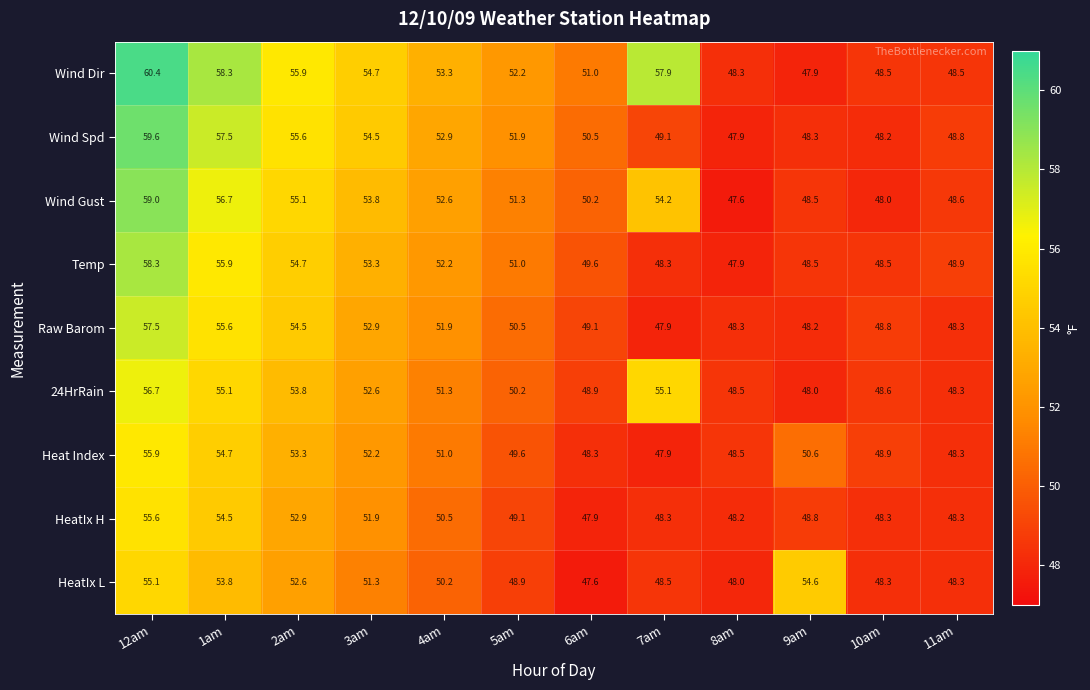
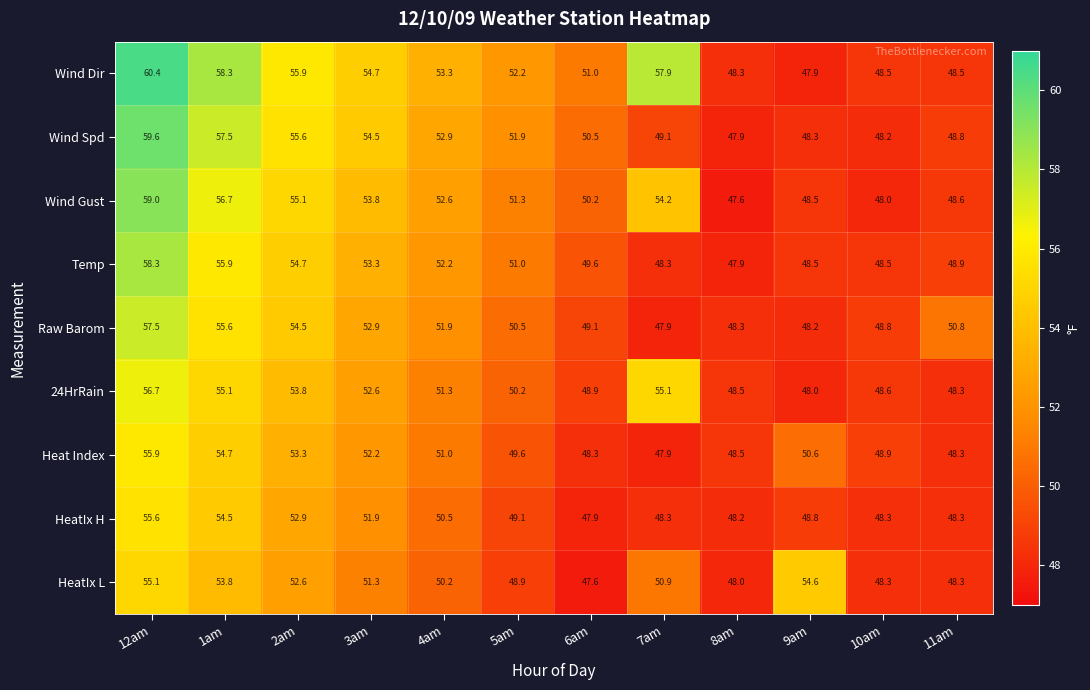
Raw Barom, 11am: 48.3 -> 50.8
HeatIx L, 7am: 48.5 -> 50.9
